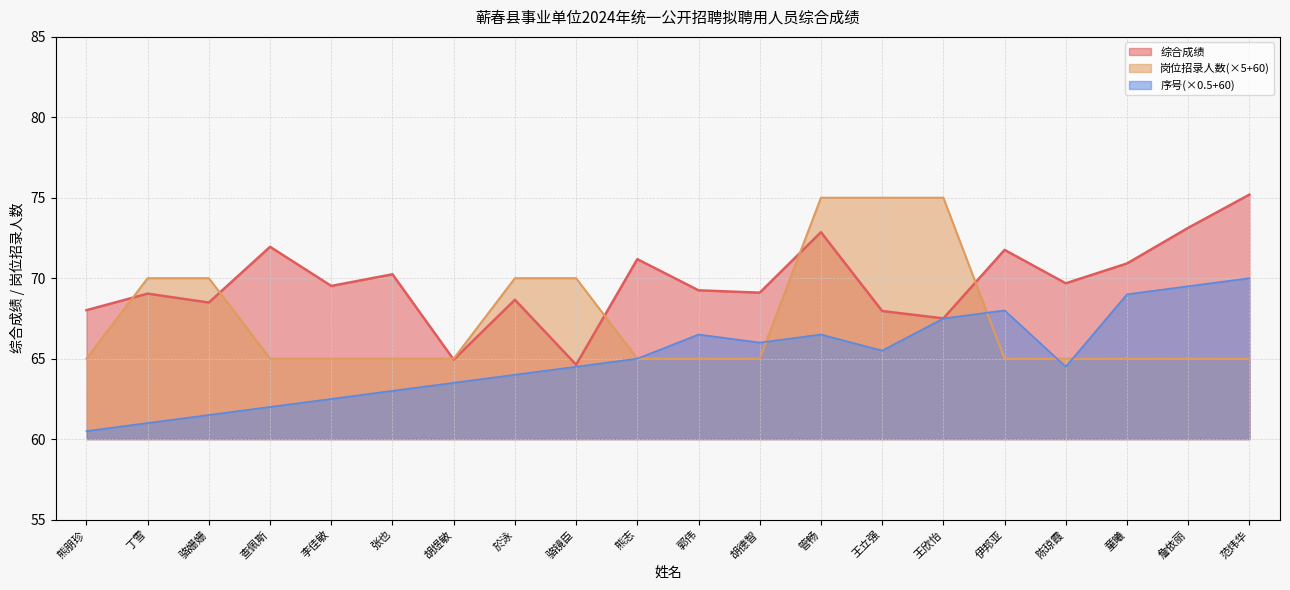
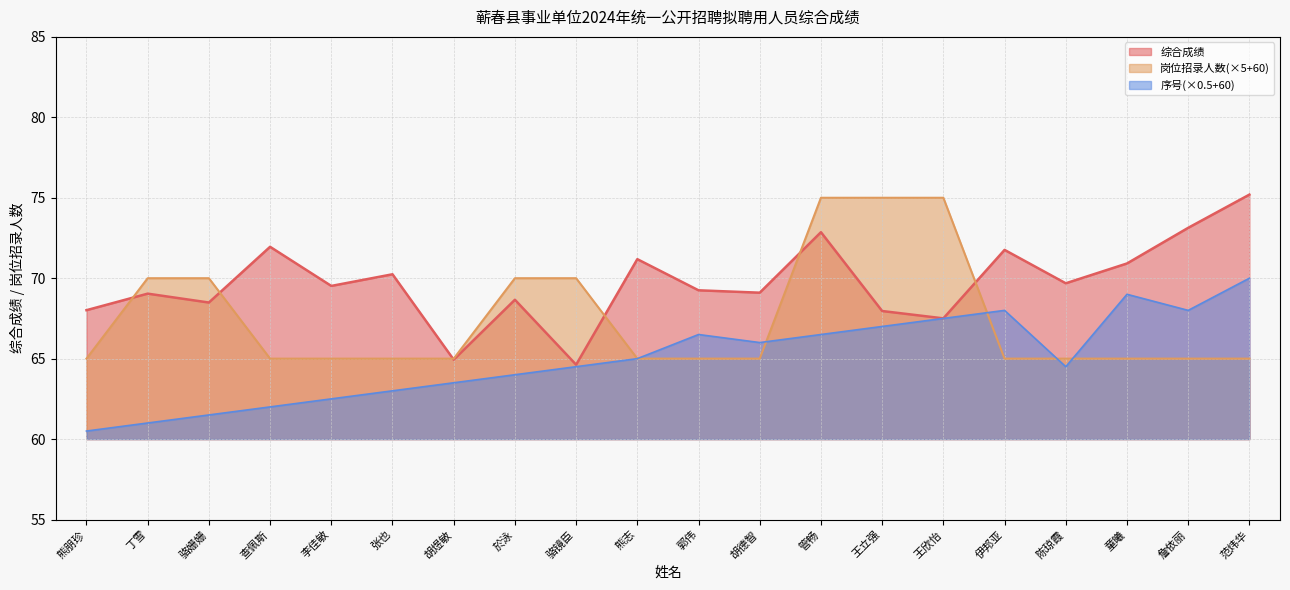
序号(×0.5+60), 王立强: 65.5 -> 67.0
序号(×0.5+60), 詹依丽: 69.5 -> 68.0
